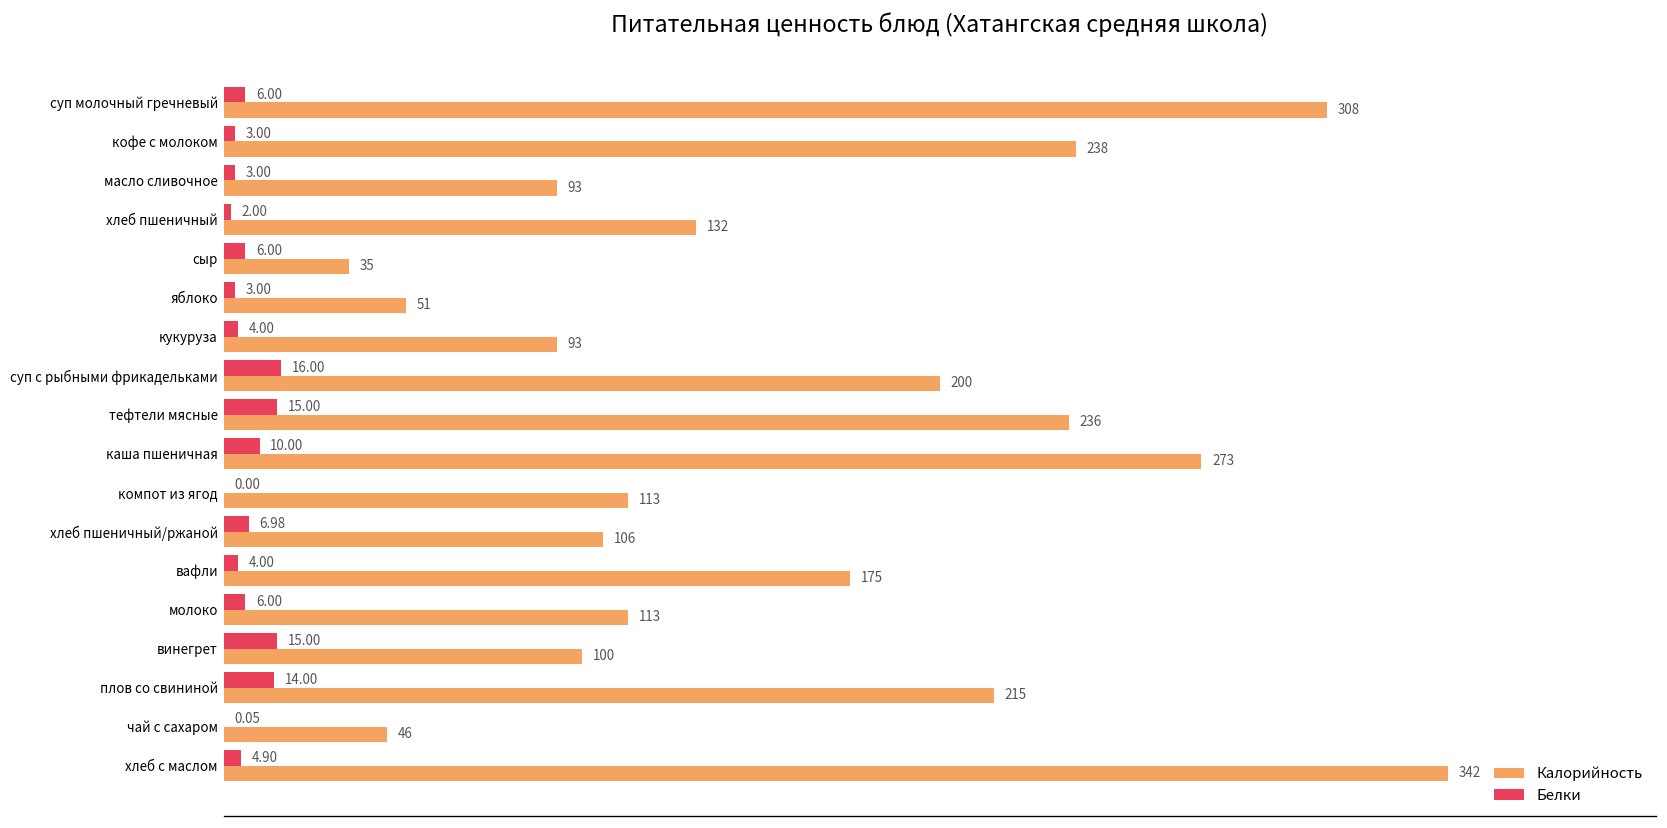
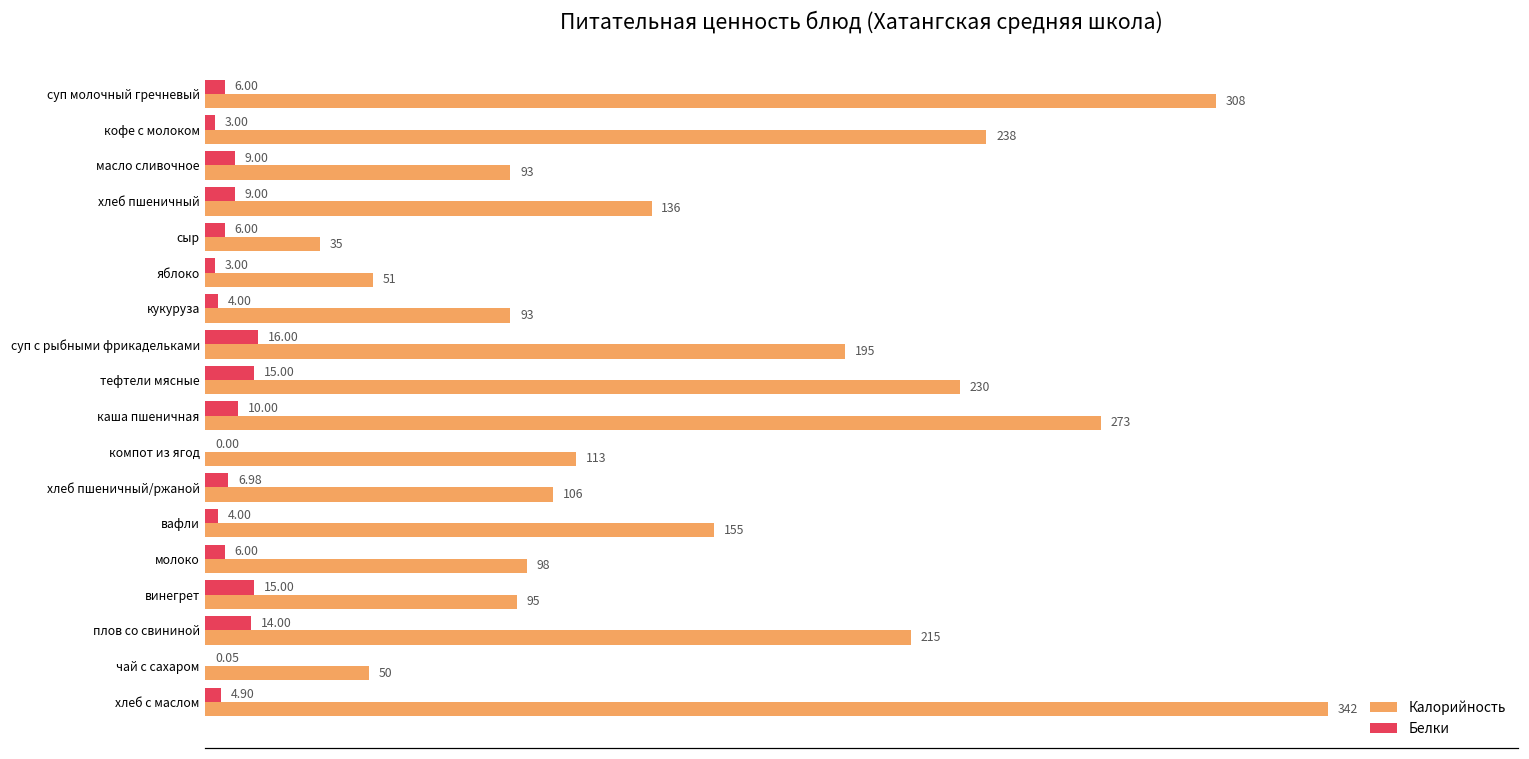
Белки, масло сливочное: 3.00 -> 9.00
Белки, хлеб пшеничный: 2.00 -> 9.00
Калорийность, хлеб пшеничный: 132 -> 136
Калорийность, суп с рыбными фрикадельками: 200 -> 195
Калорийность, тефтели мясные: 236 -> 230
Калорийность, вафли: 175 -> 155
Калорийность, молоко: 113 -> 98
Калорийность, винегрет: 100 -> 95
Калорийность, чай с сахаром: 46 -> 50
